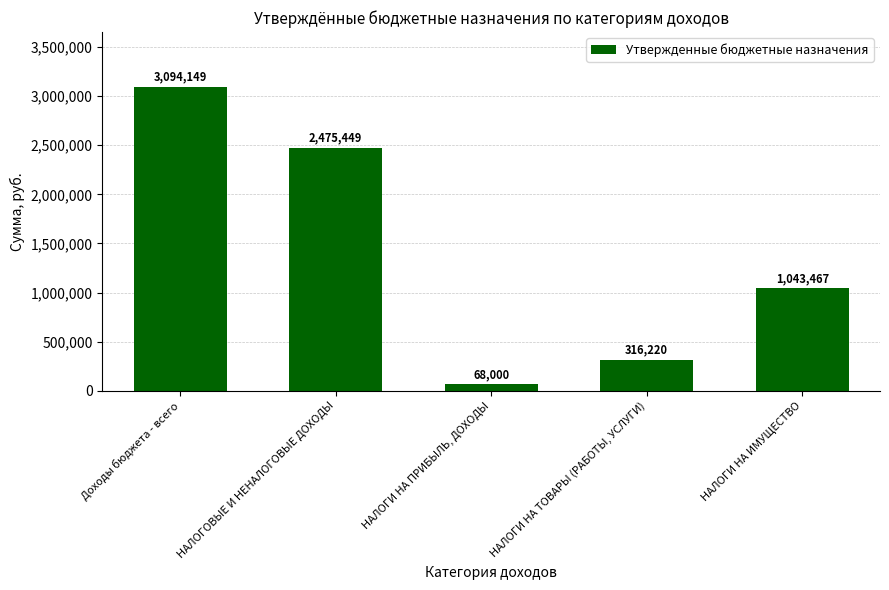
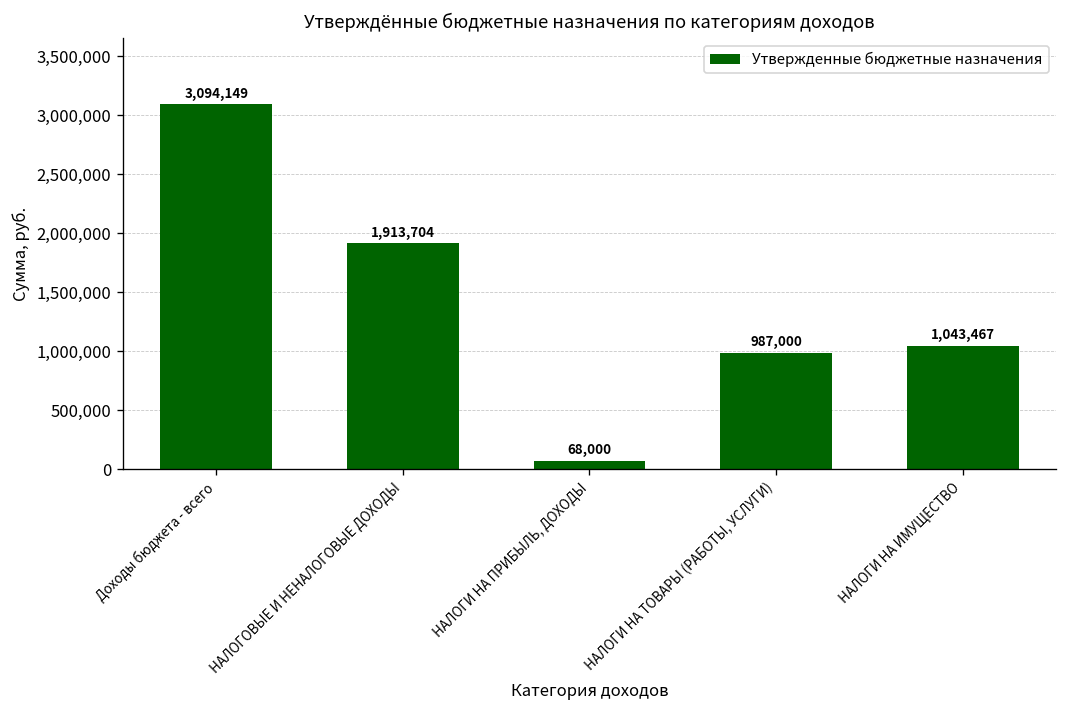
НАЛОГОВЫЕ И НЕНАЛОГОВЫЕ ДОХОДЫ: 2,475,449 -> 1,913,704
НАЛОГИ НА ТОВАРЫ (РАБОТЫ, УСЛУГИ): 316,220 -> 987,000
